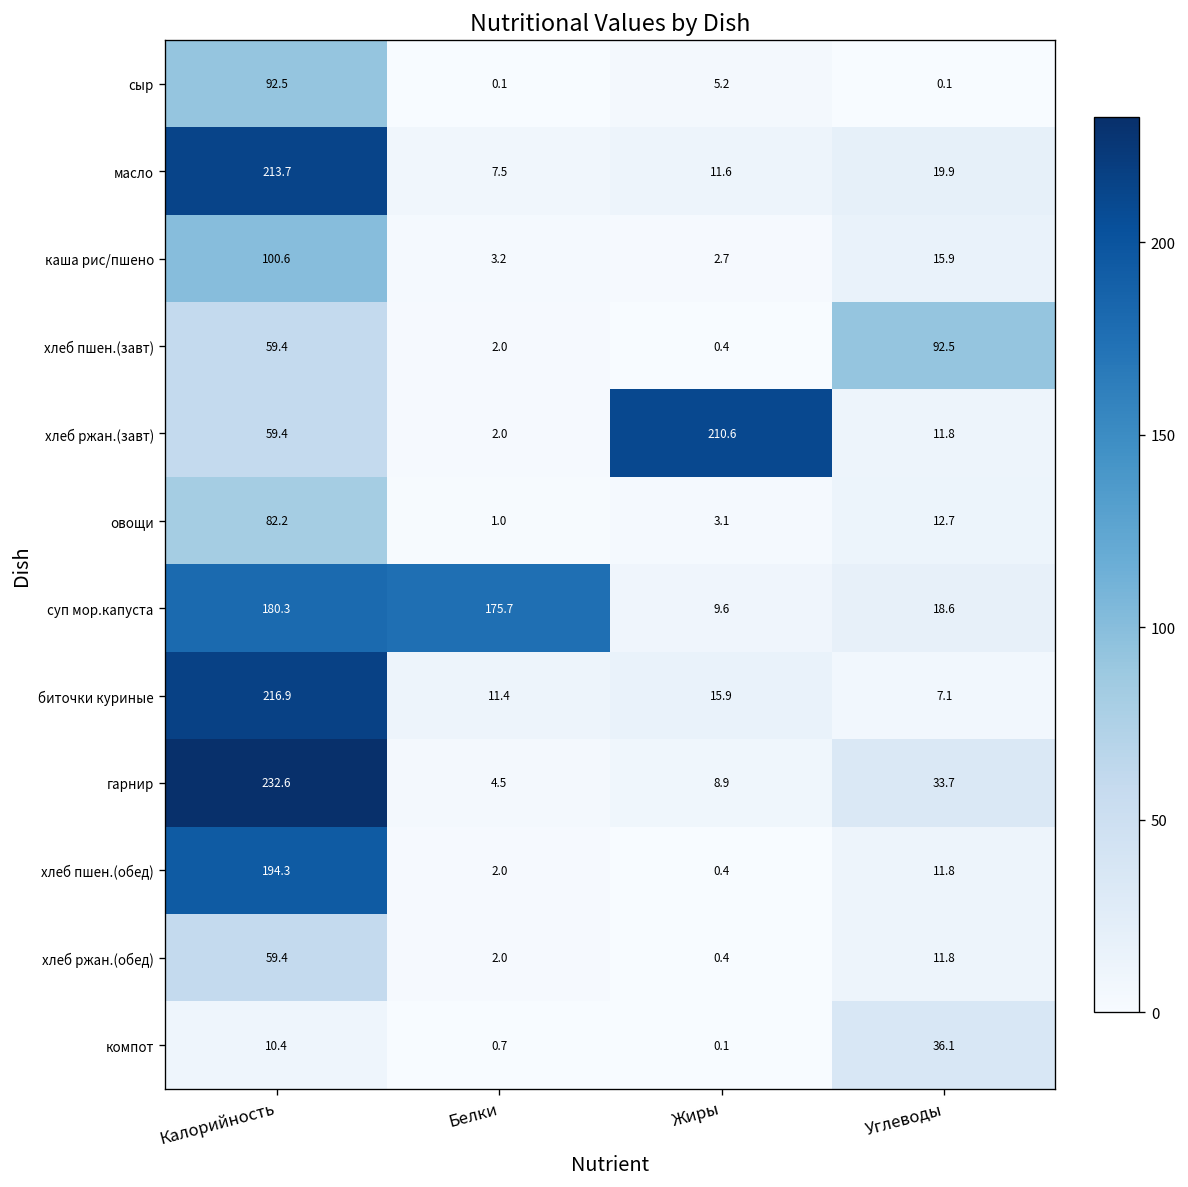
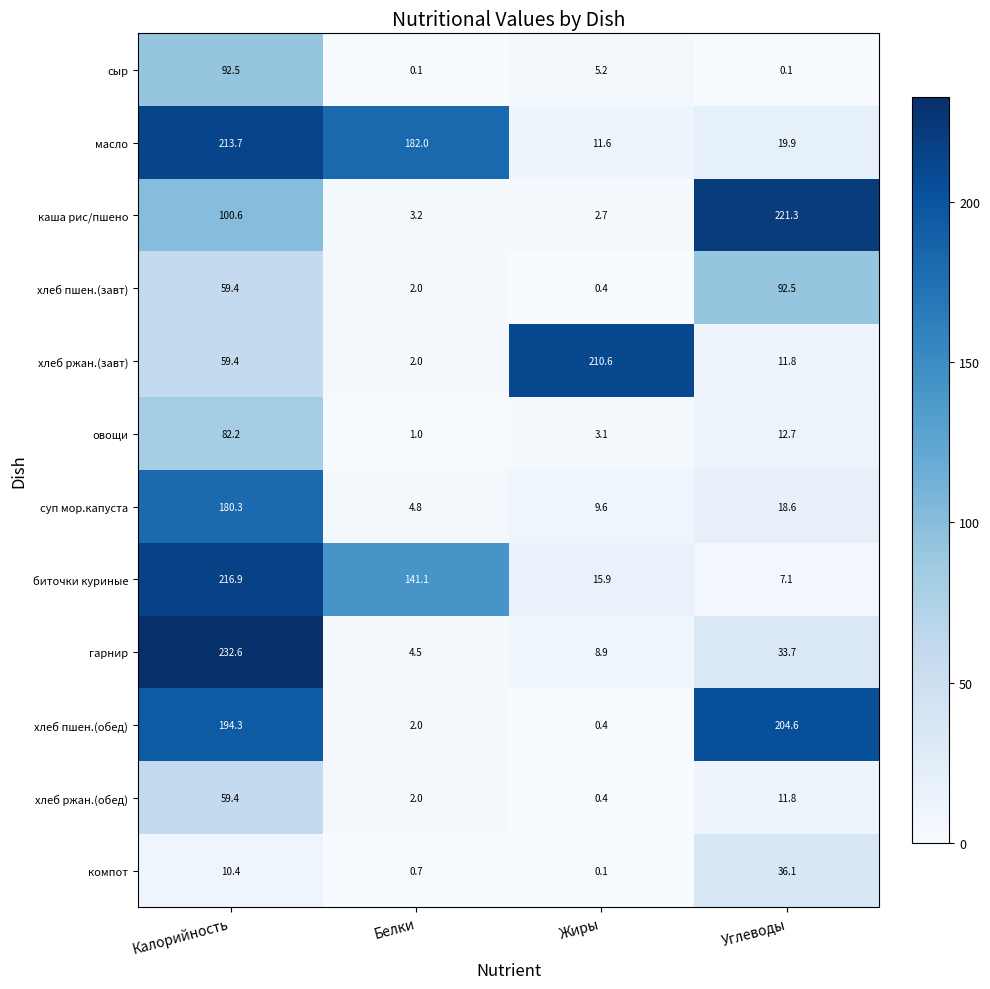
масло, Белки: 7.5 -> 182.0
каша рис/пшено, Углеводы: 15.9 -> 221.3
суп мор.капуста, Белки: 175.7 -> 4.8
биточки куриные, Белки: 11.4 -> 141.1
хлеб пшен.(обед), Углеводы: 11.8 -> 204.6
